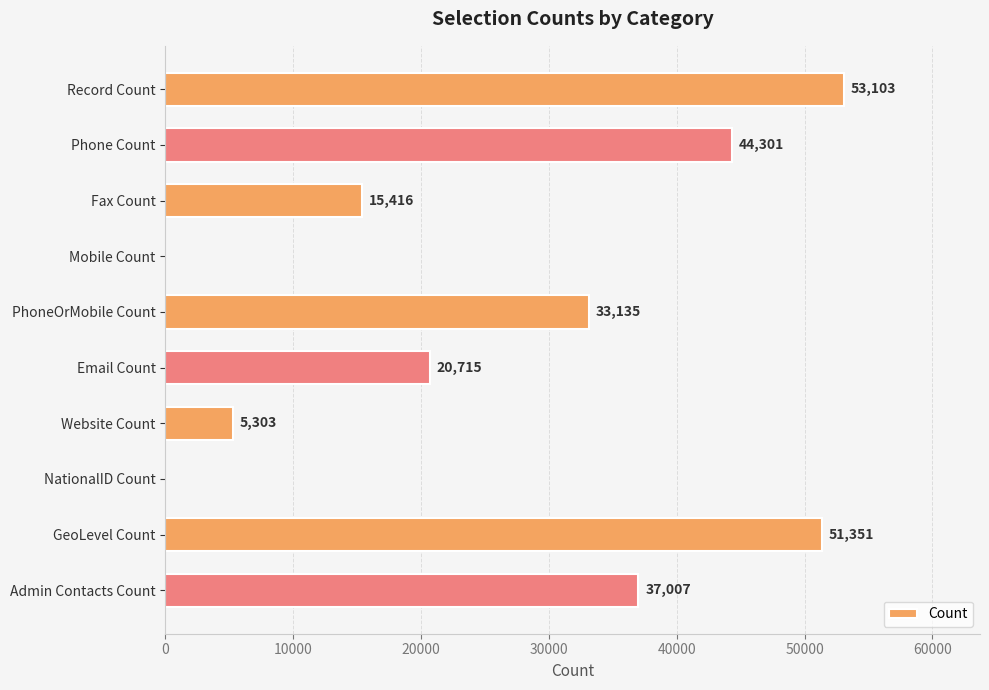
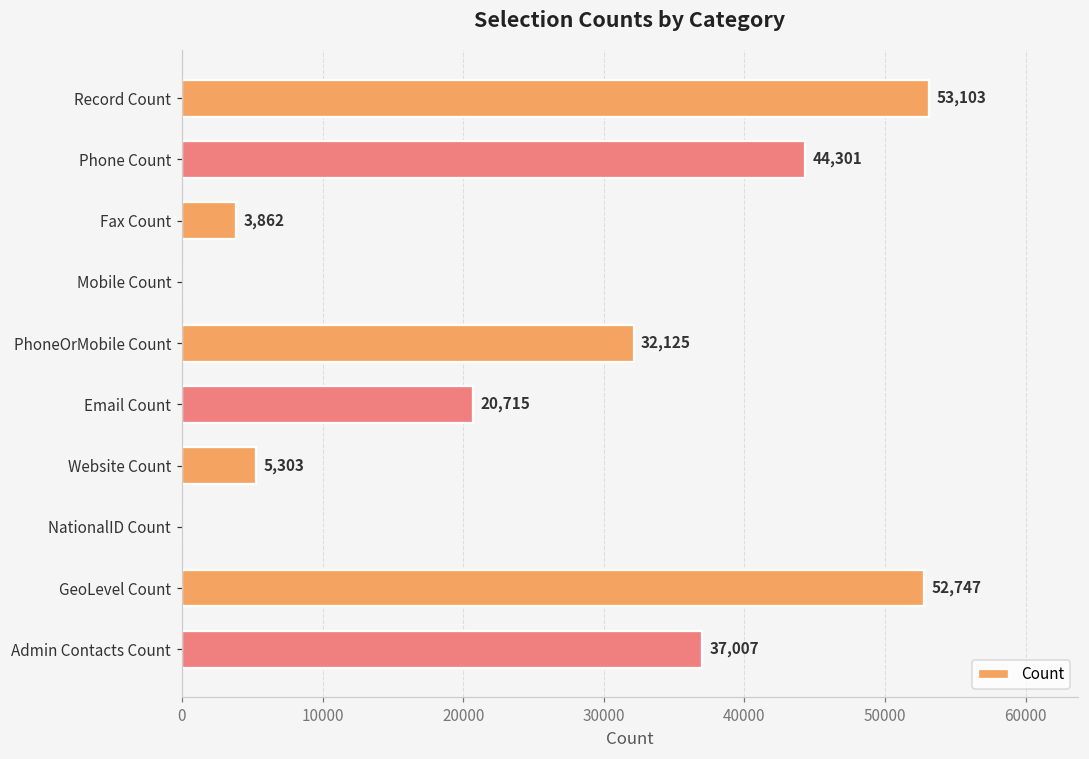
Fax Count: 15,416 -> 3,862
PhoneOrMobile Count: 33,135 -> 32,125
GeoLevel Count: 51,351 -> 52,747
